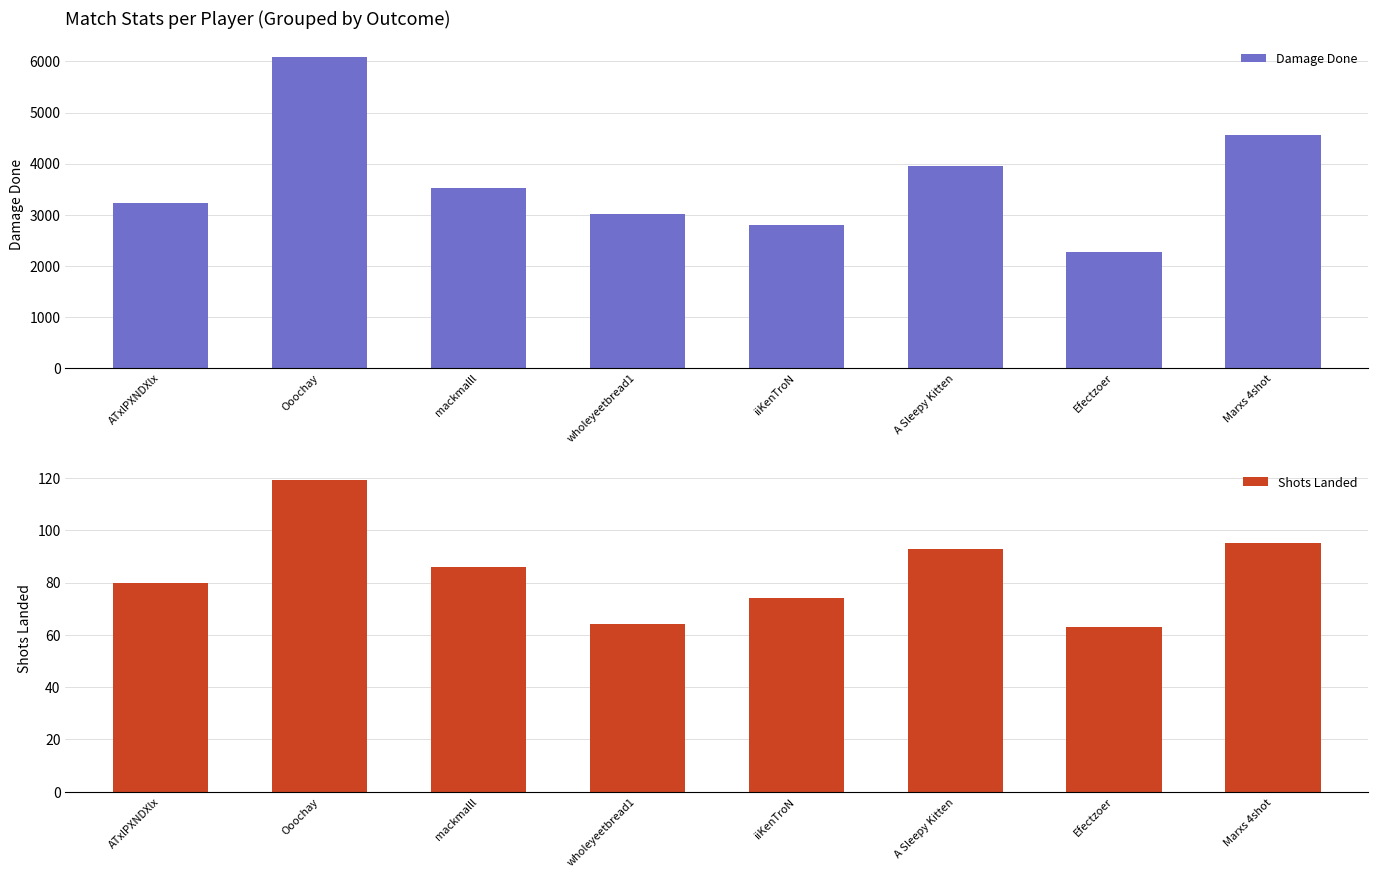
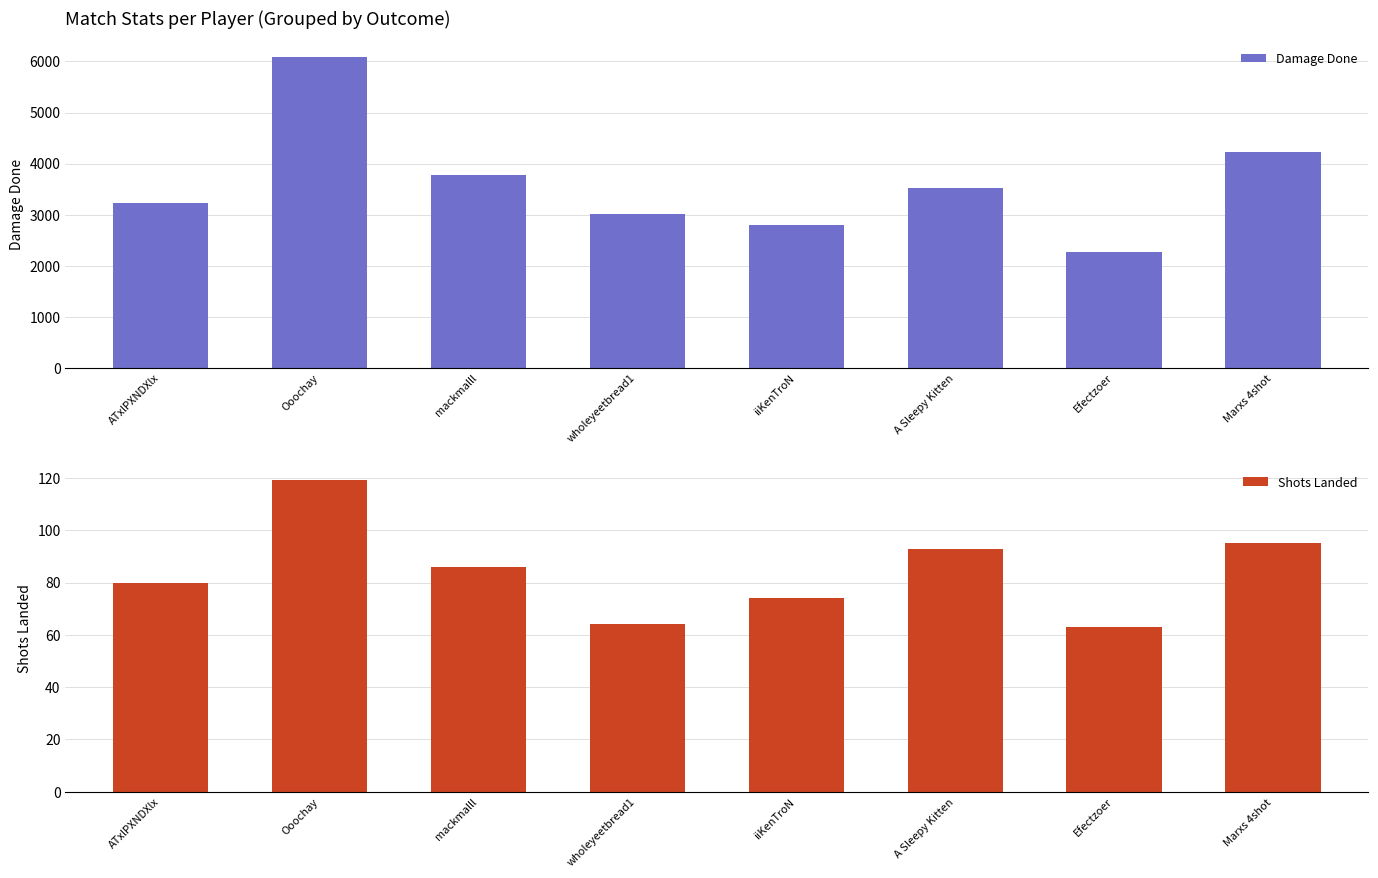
Match Stats per Player (Grouped by Outcome), mackmalll: 3500 -> 3800
Match Stats per Player (Grouped by Outcome), A Sleepy Kitten: 4000 -> 3500
Match Stats per Player (Grouped by Outcome), Marxs 4shot: 4600 -> 4200
